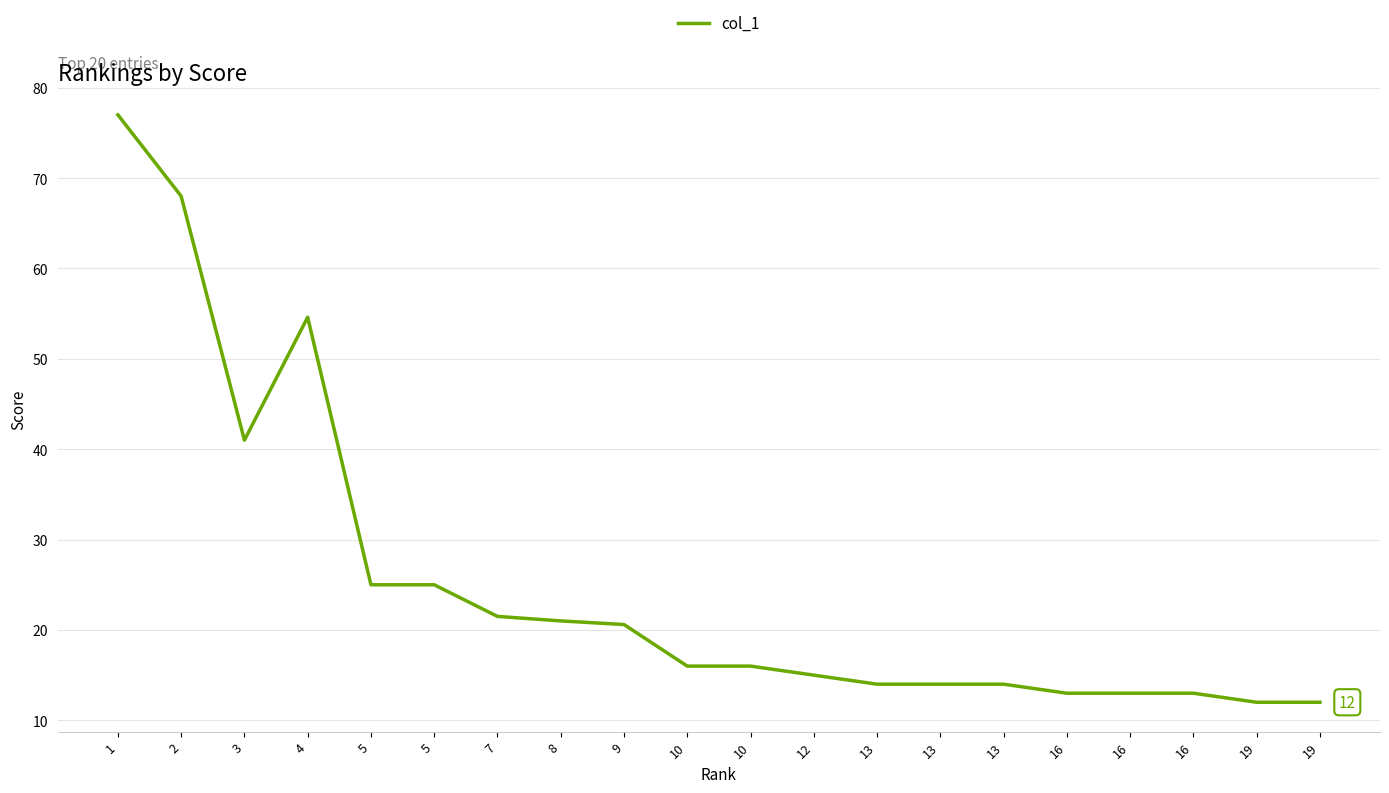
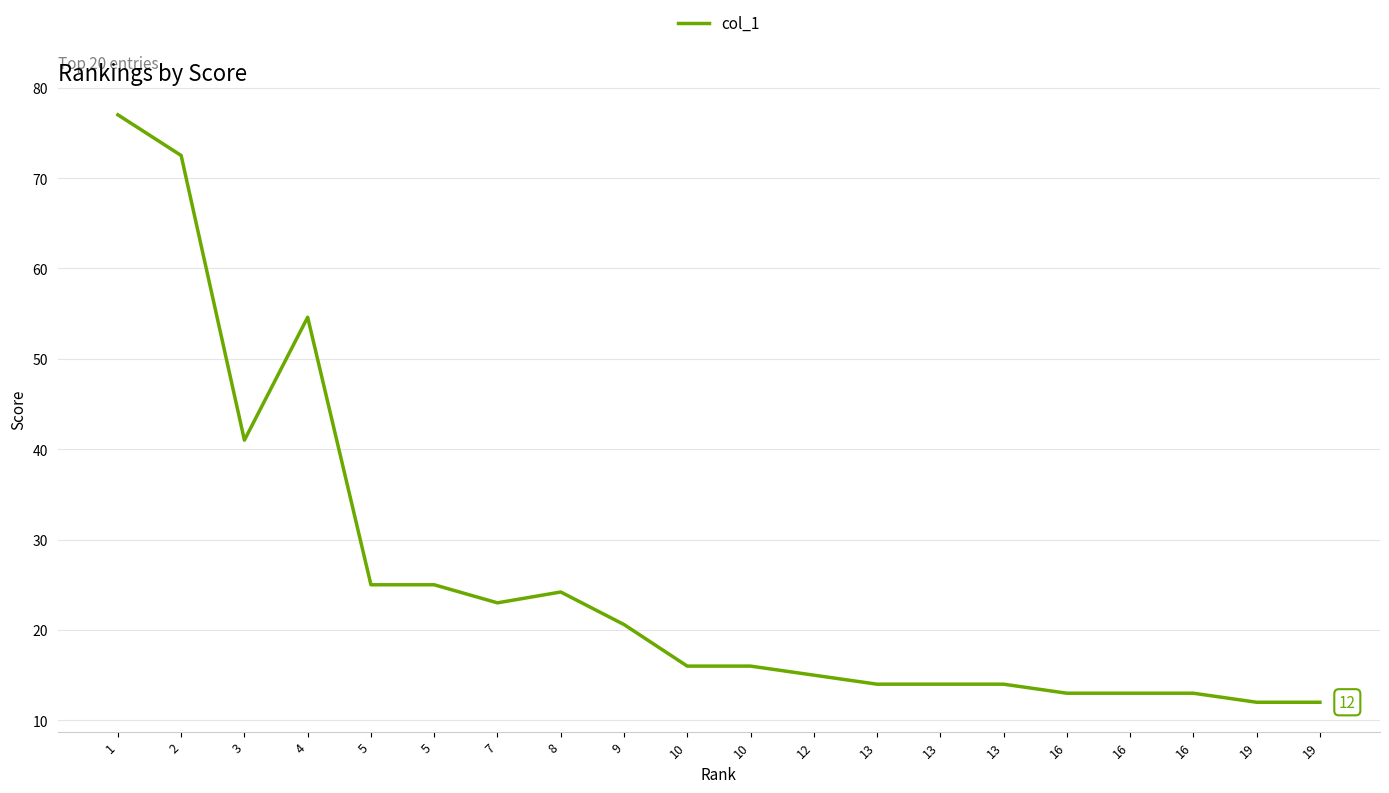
2: 68 -> 73
7: 22 -> 23
8: 21 -> 24
